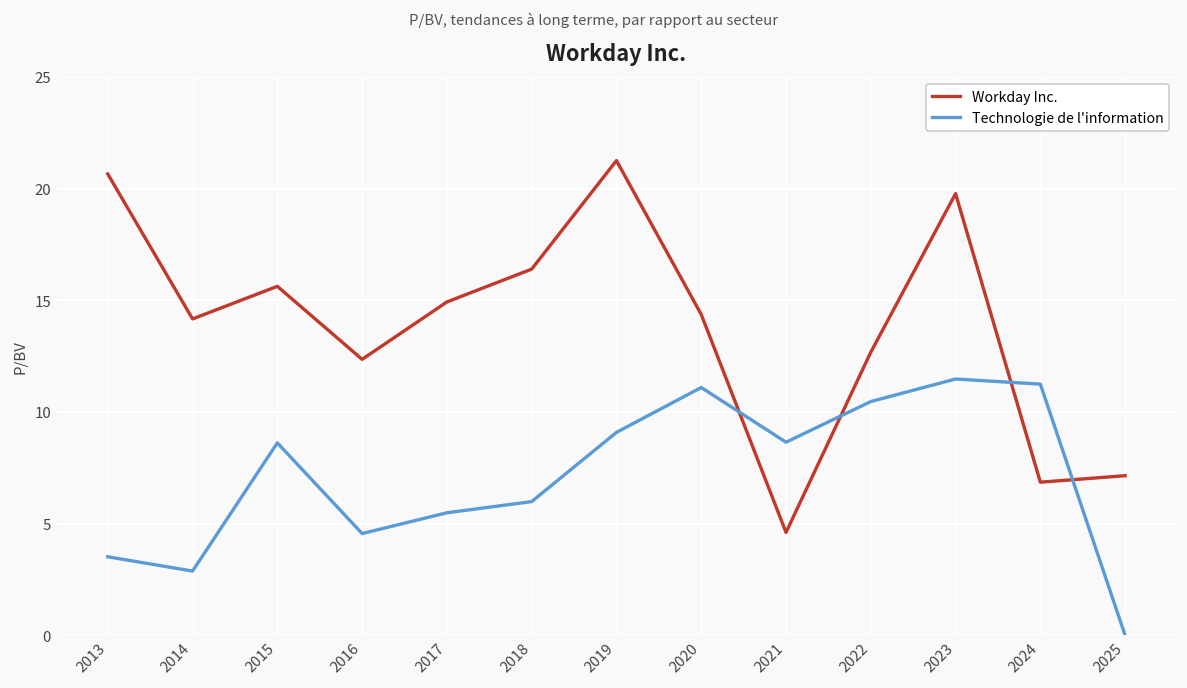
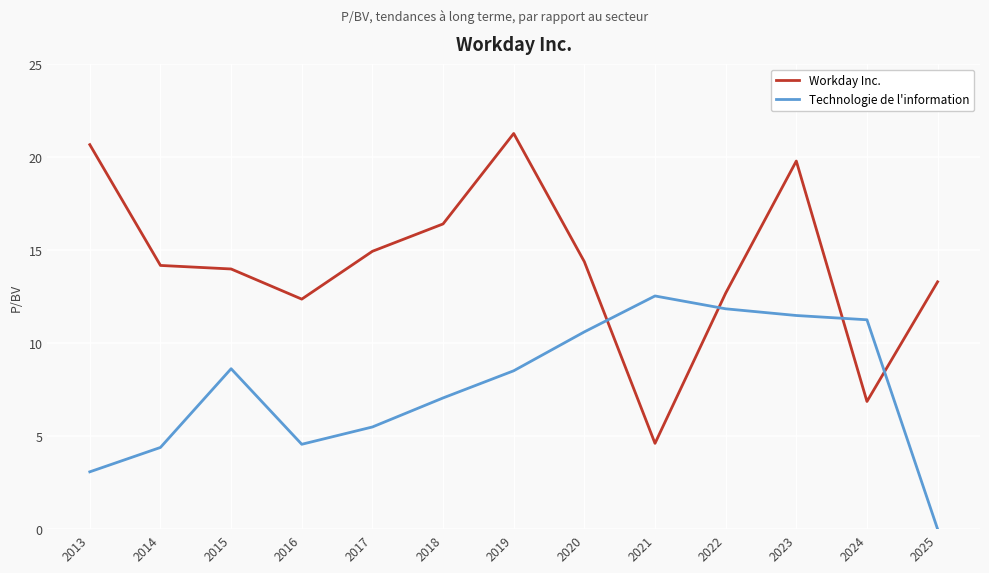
Technologie de l'information, 2013: 3.5 -> 3.1
Technologie de l'information, 2014: 2.9 -> 4.4
Workday Inc., 2015: 15.6 -> 14.0
Technologie de l'information, 2018: 6.0 -> 7.1
Technologie de l'information, 2019: 9.1 -> 8.5
Technologie de l'information, 2020: 11.1 -> 10.6
Technologie de l'information, 2021: 8.7 -> 12.5
Technologie de l'information, 2022: 10.5 -> 11.8
Workday Inc., 2025: 7.2 -> 13.3
